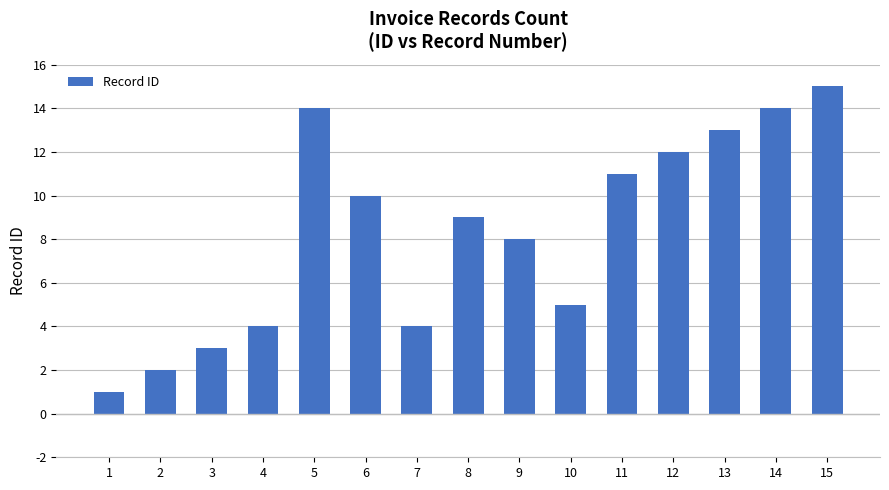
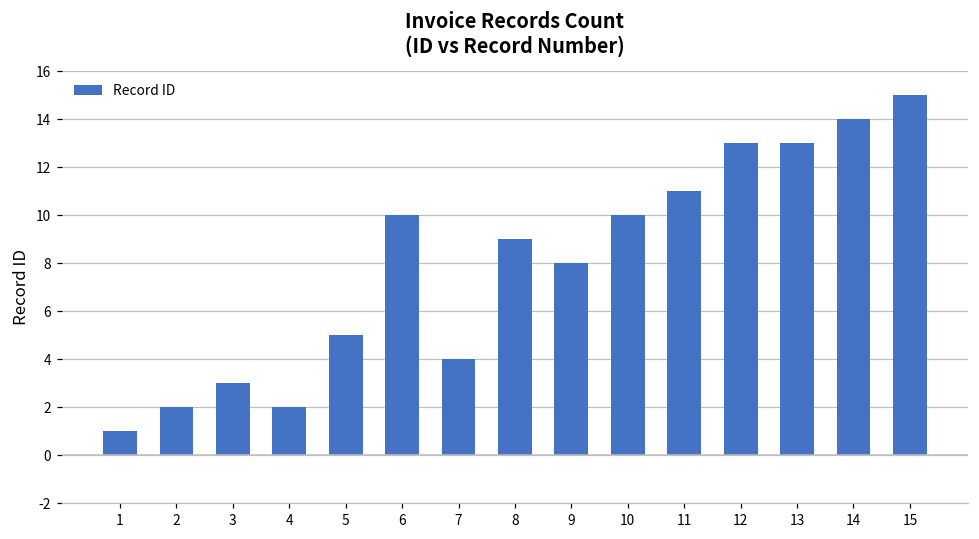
4: 4 -> 2
5: 14 -> 5
10: 5 -> 10
12: 12 -> 13
